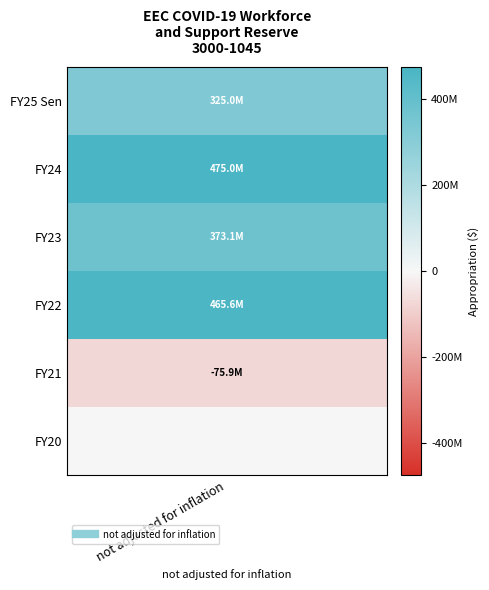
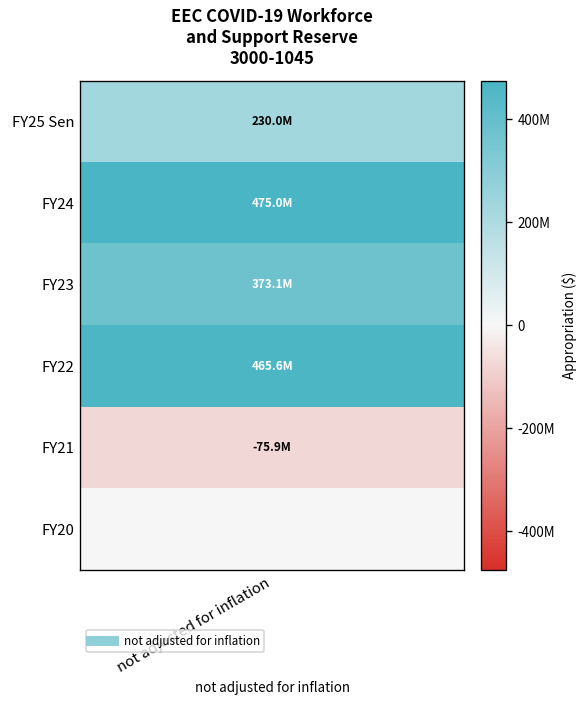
FY25 Sen, not adjusted for inflation: 325.0M -> 230.0M
